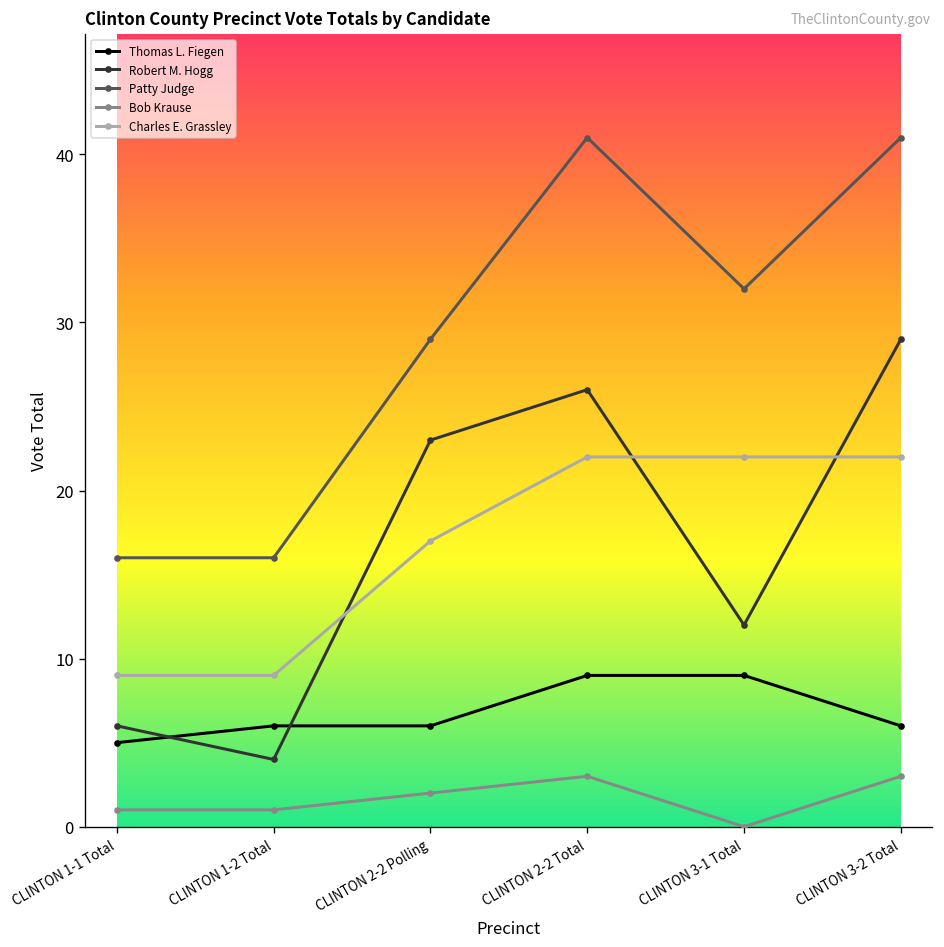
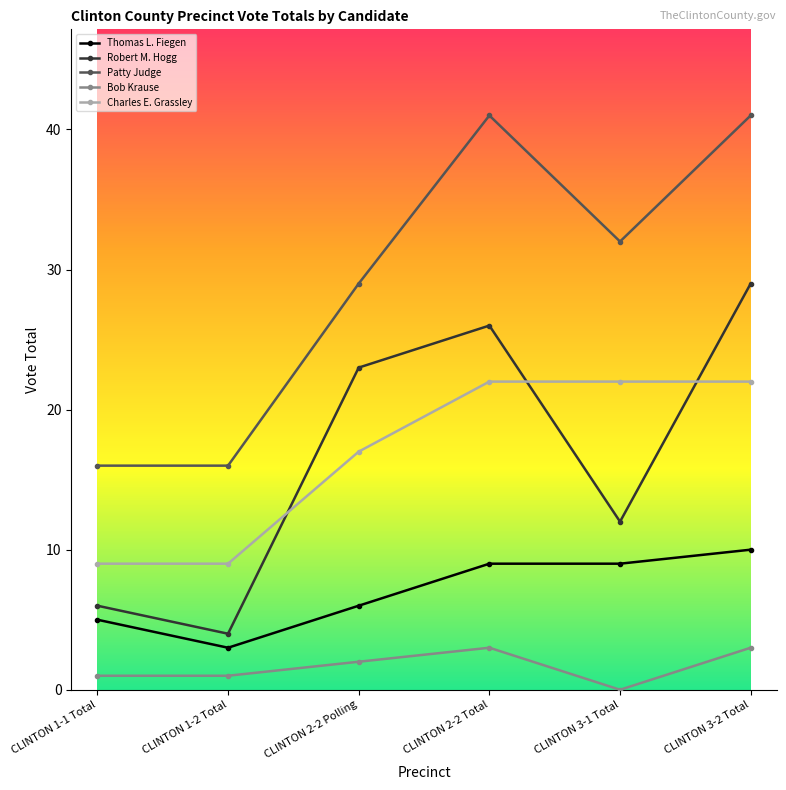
Thomas L. Fiegen, CLINTON 1-2 Total: 6 -> 3
Thomas L. Fiegen, CLINTON 3-2 Total: 6 -> 10
